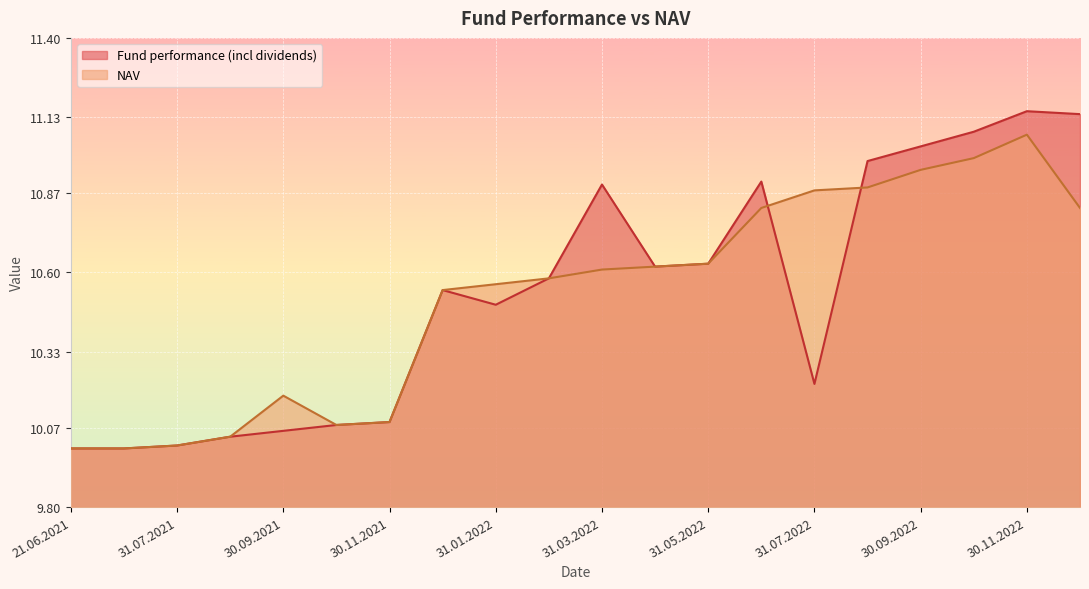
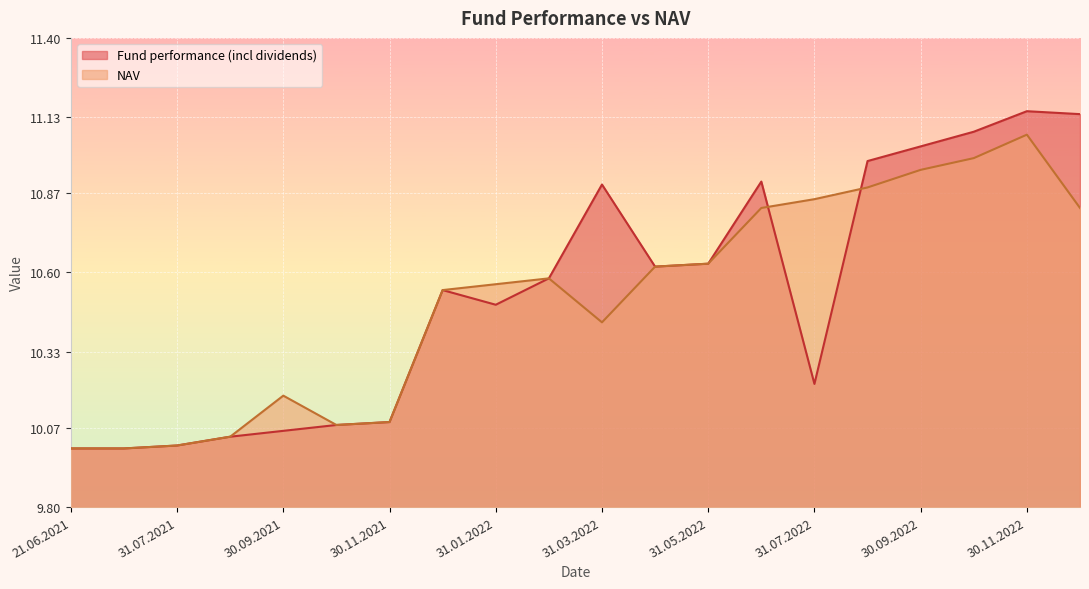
NAV, 31.03.2022: 10.61 -> 10.43
NAV, 31.07.2022: 10.88 -> 10.85
